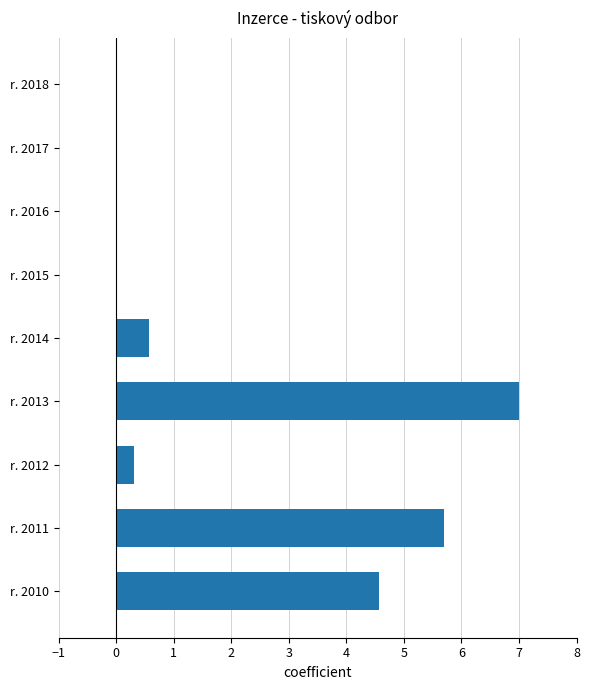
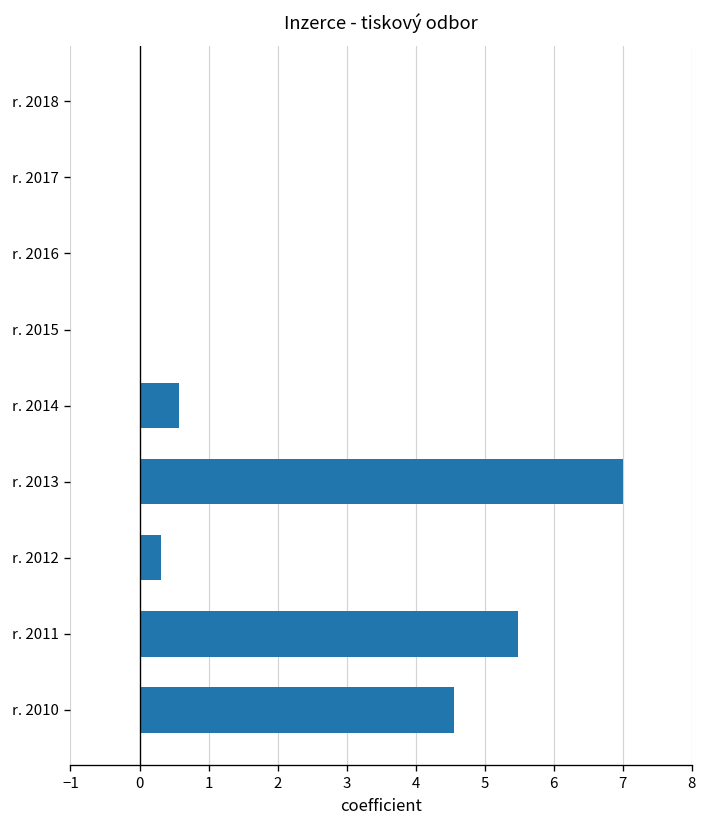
r. 2011: 5.7 -> 5.5
